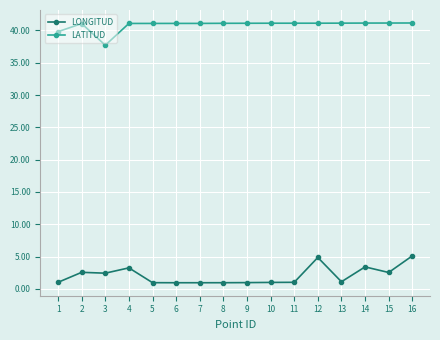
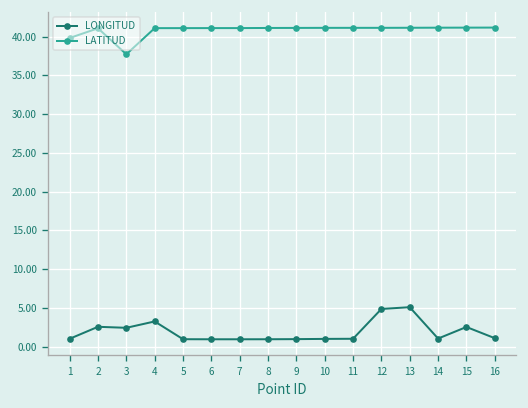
LONGITUD, 13: 1 -> 5
LONGITUD, 14: 3 -> 1
LONGITUD, 16: 5 -> 1
